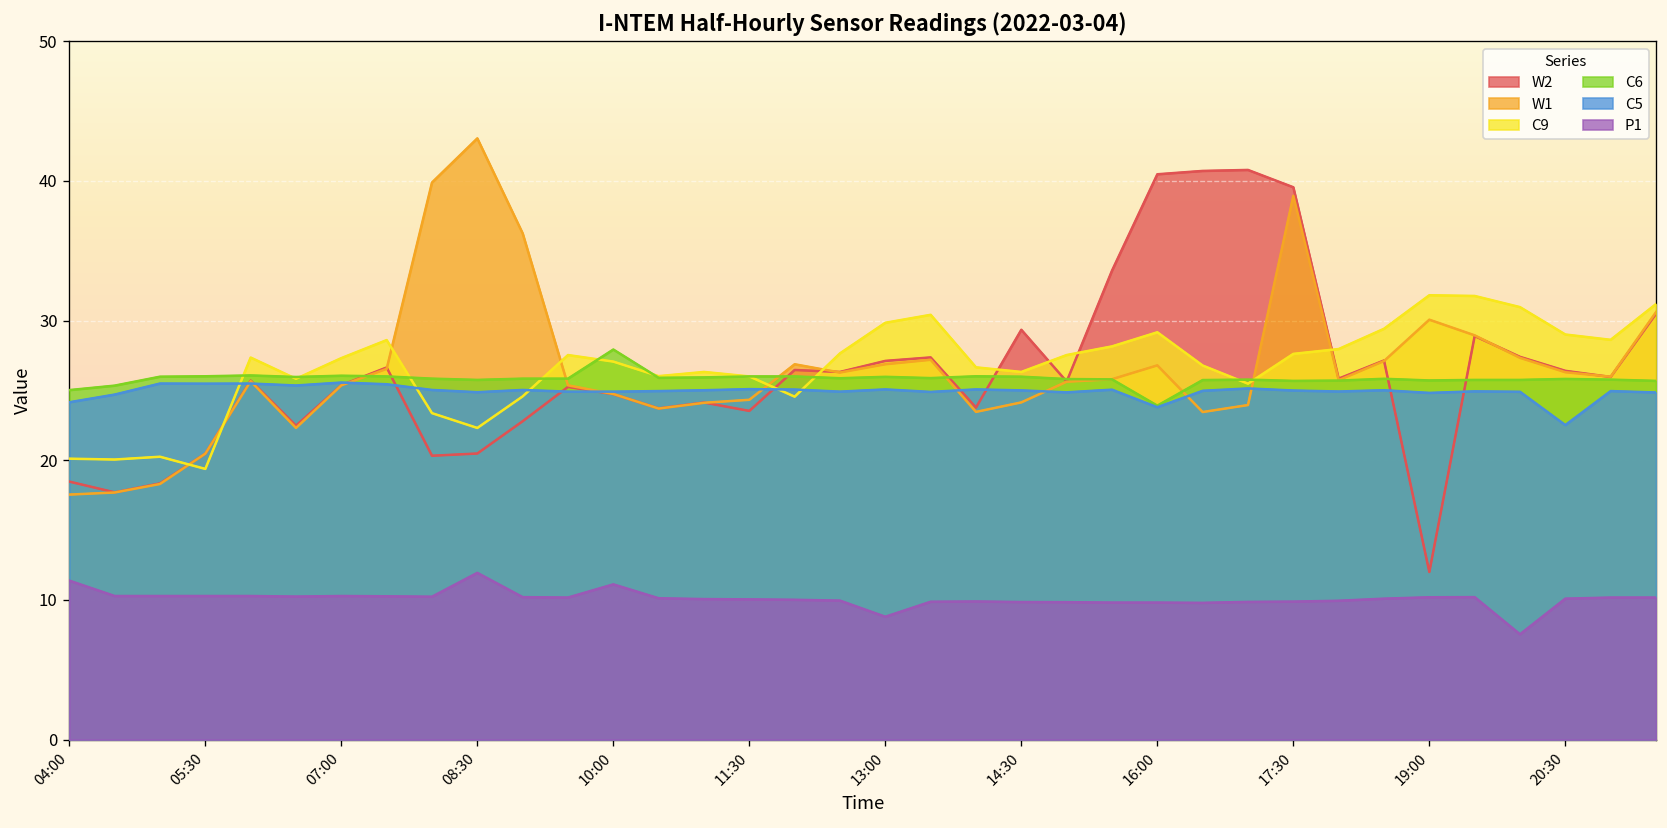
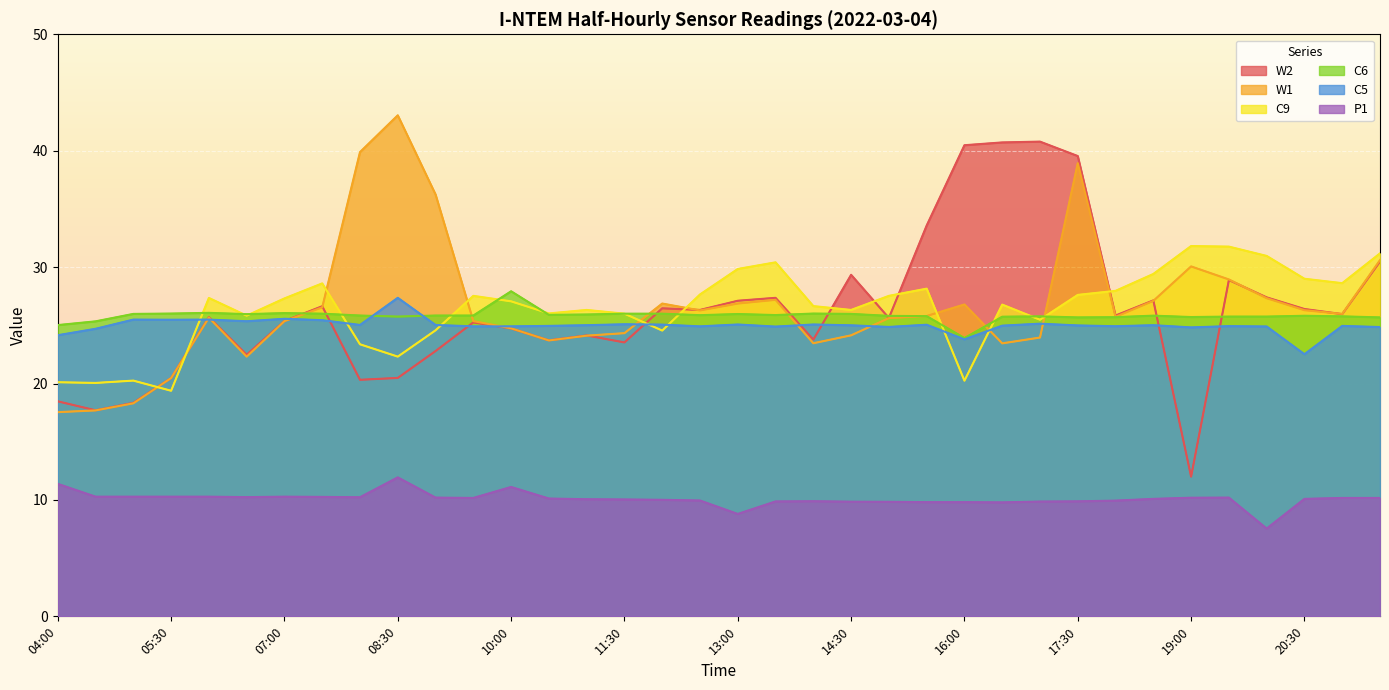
C5, 08:30: 24.9 -> 27.4
C9, 16:00: 29.2 -> 20.2
